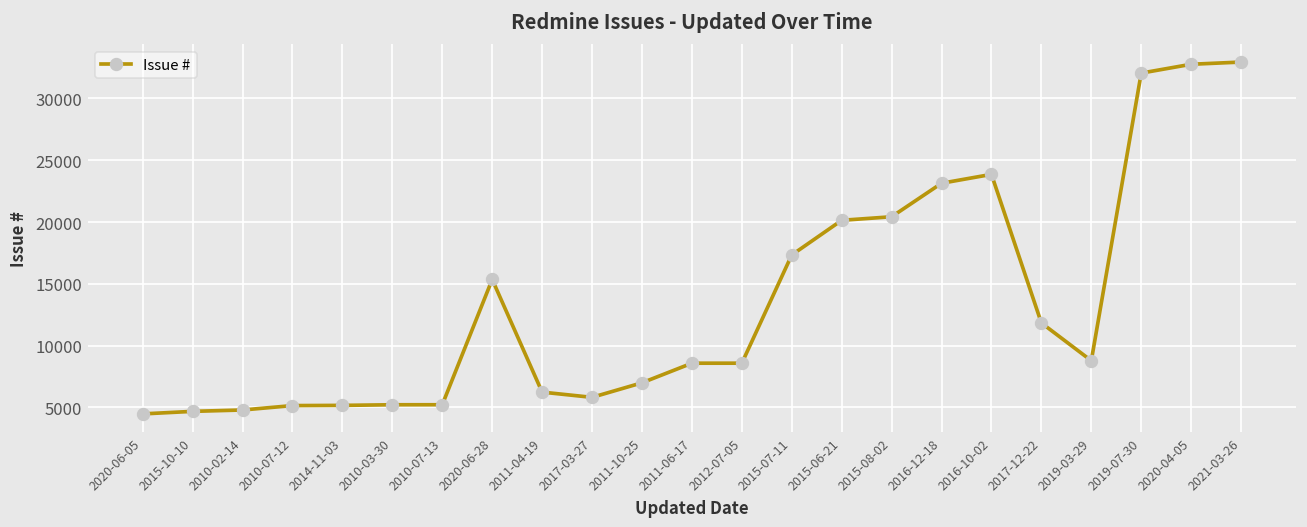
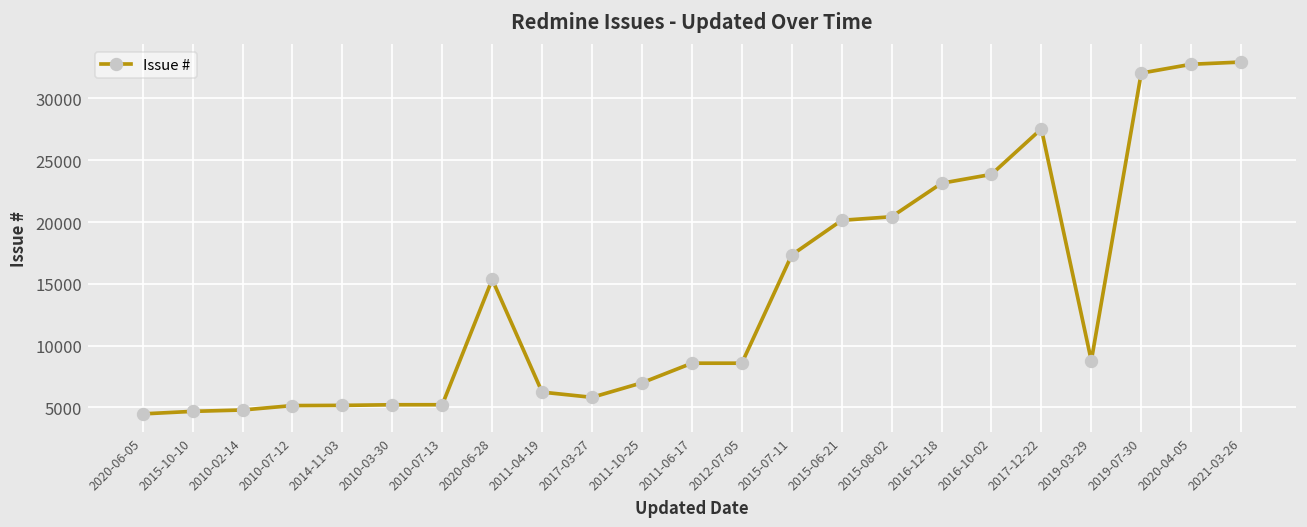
2017-12-22: 11800 -> 27500
